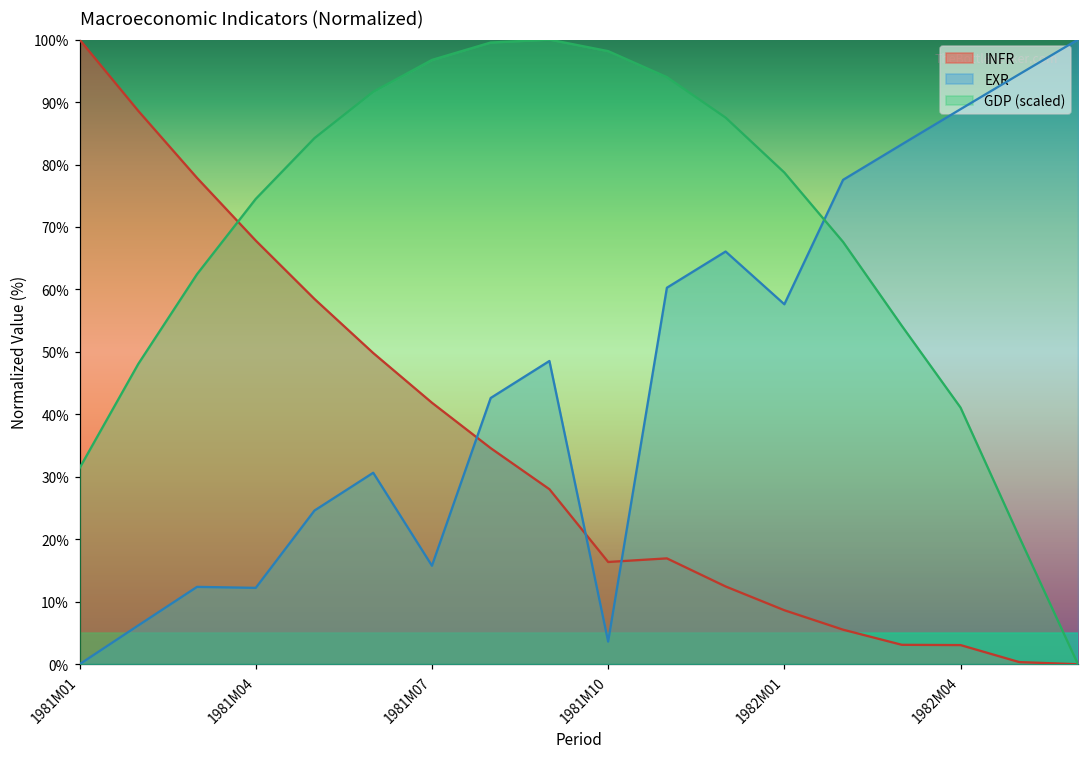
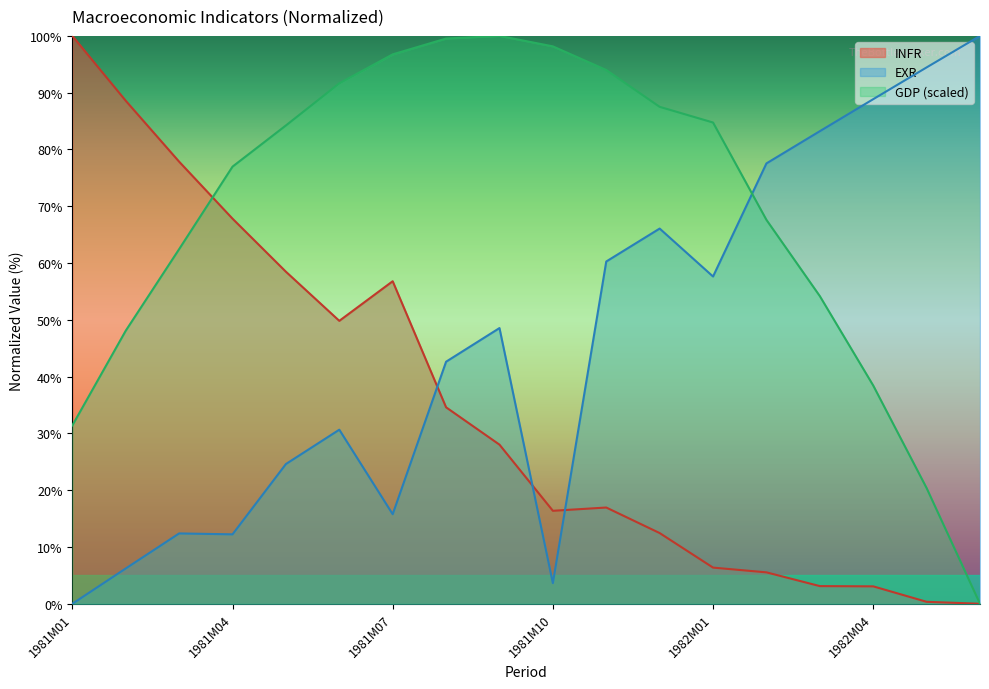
GDP (scaled), 1981M04: 74% -> 77%
INFR, 1981M07: 42% -> 57%
INFR, 1982M01: 9% -> 6%
GDP (scaled), 1982M01: 79% -> 85%
GDP (scaled), 1982M04: 41% -> 38%
